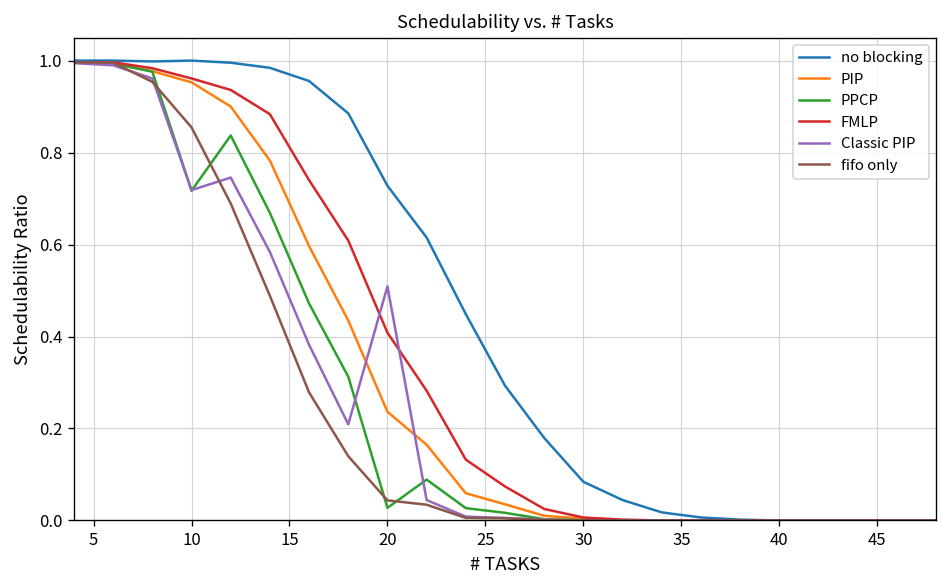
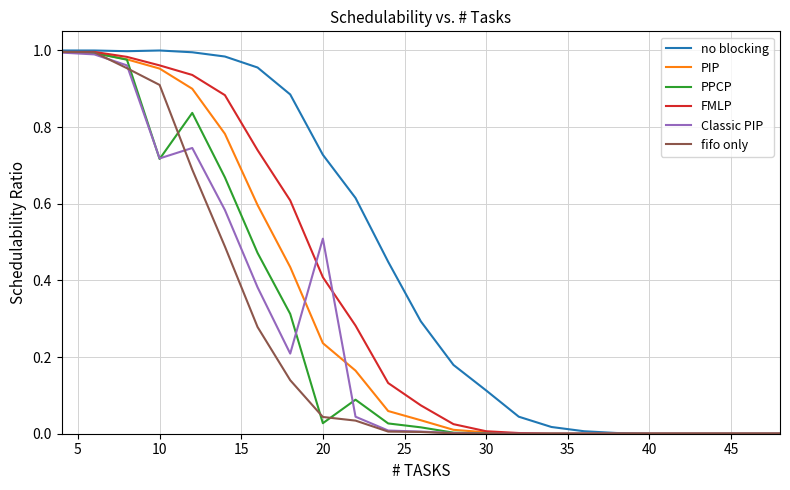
fifo only, 10: 0.85 -> 0.91
no blocking, 30: 0.08 -> 0.11
